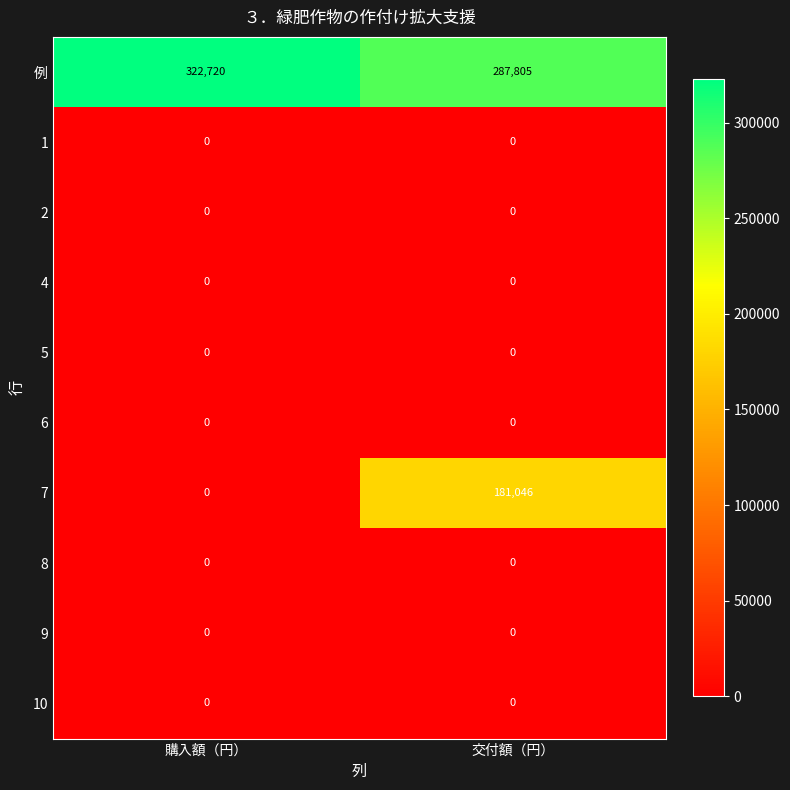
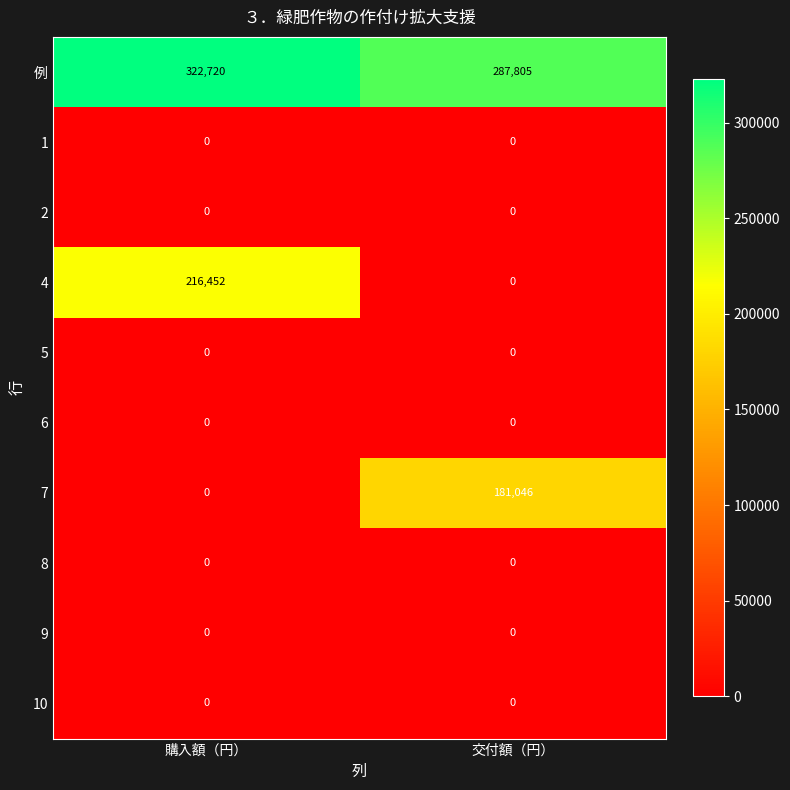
4, 購入額（円）: 0 -> 216,452
